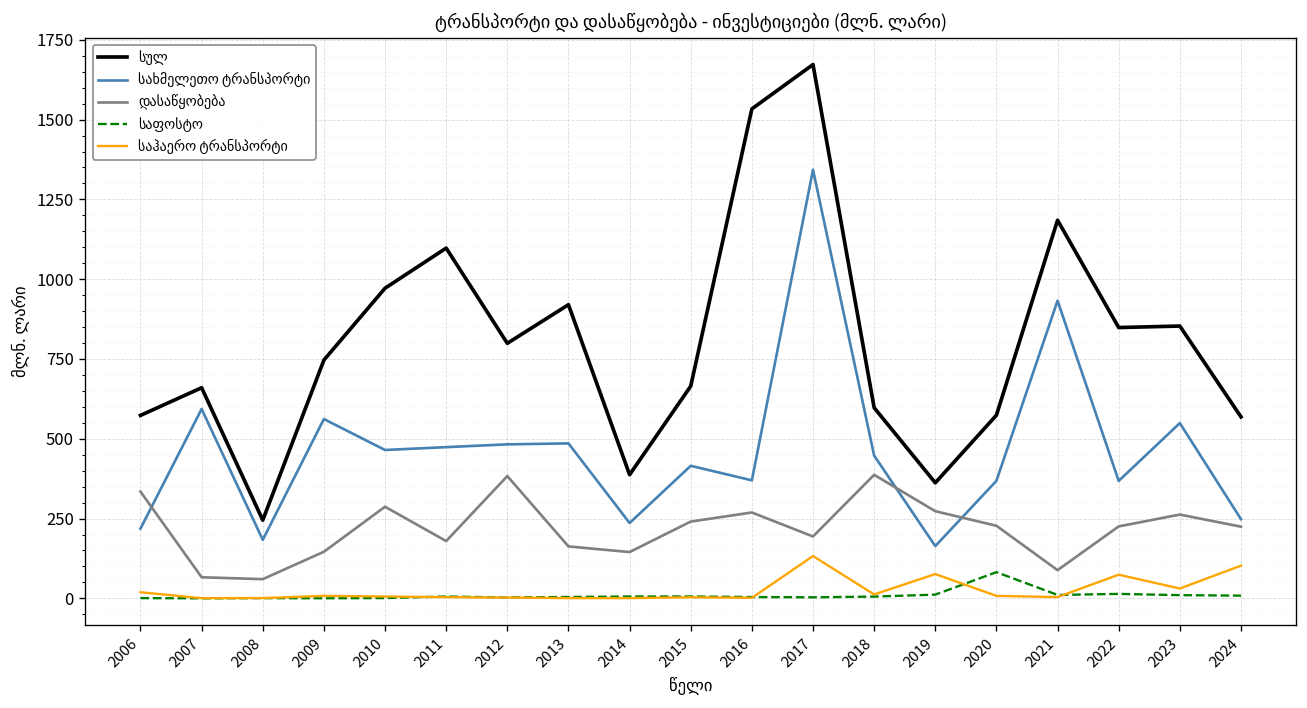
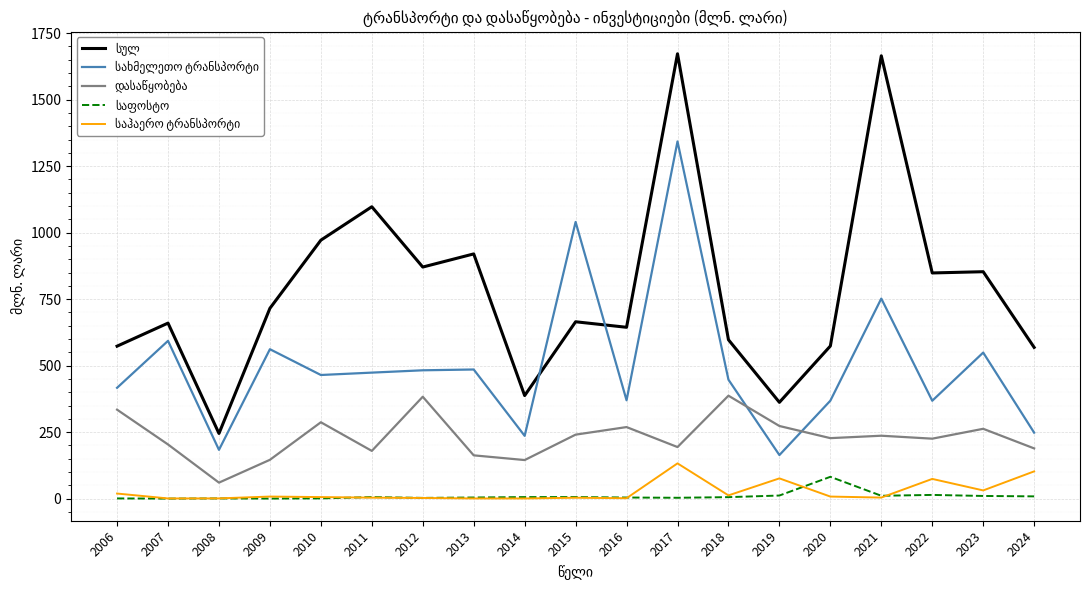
სახმელეთო ტრანსპორტი, 2006: 220 -> 420
დასაწყობება, 2007: 70 -> 200
სულ, 2009: 750 -> 720
სულ, 2012: 800 -> 870
სახმელეთო ტრანსპორტი, 2015: 420 -> 1040
სულ, 2016: 1530 -> 640
სულ, 2021: 1180 -> 1670
სახმელეთო ტრანსპორტი, 2021: 930 -> 750
დასაწყობება, 2021: 90 -> 240
დასაწყობება, 2024: 220 -> 190
